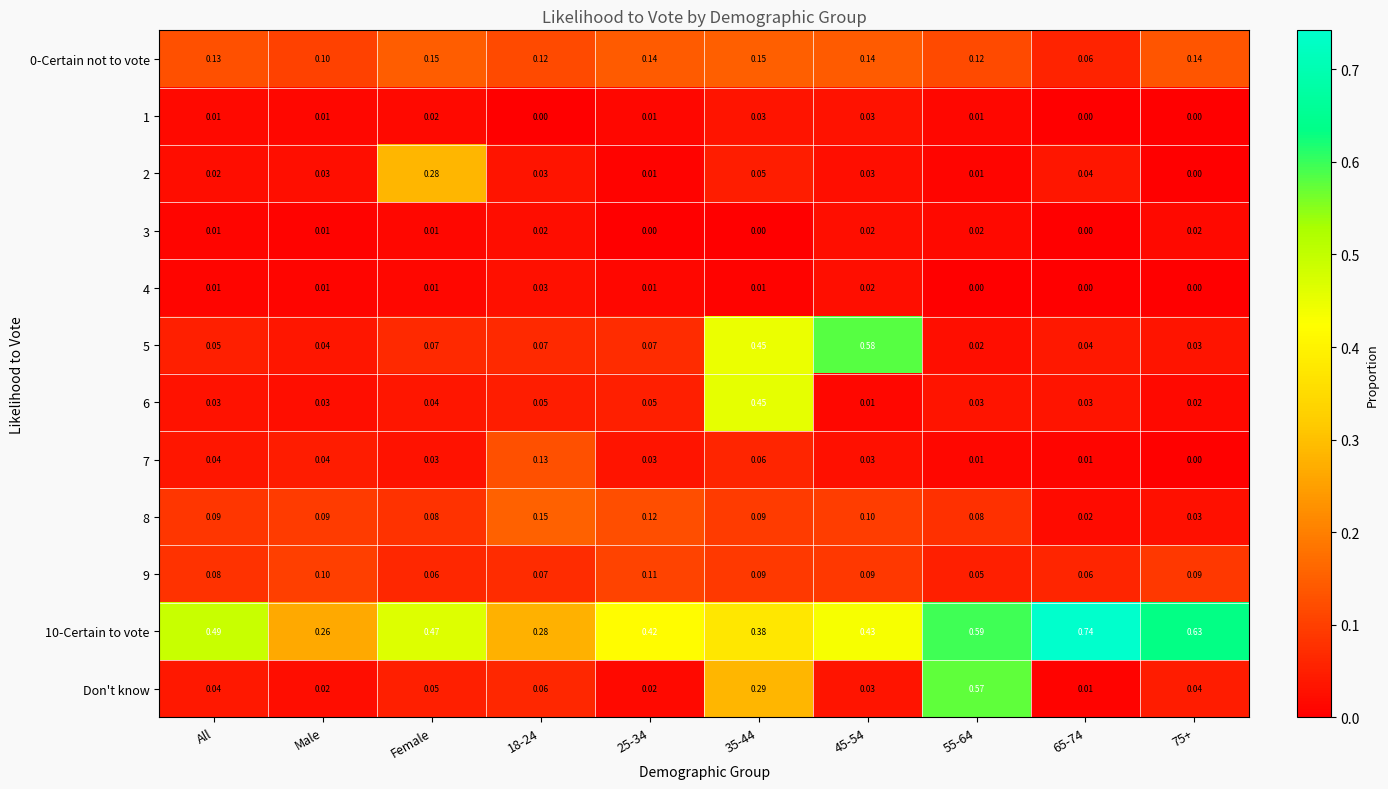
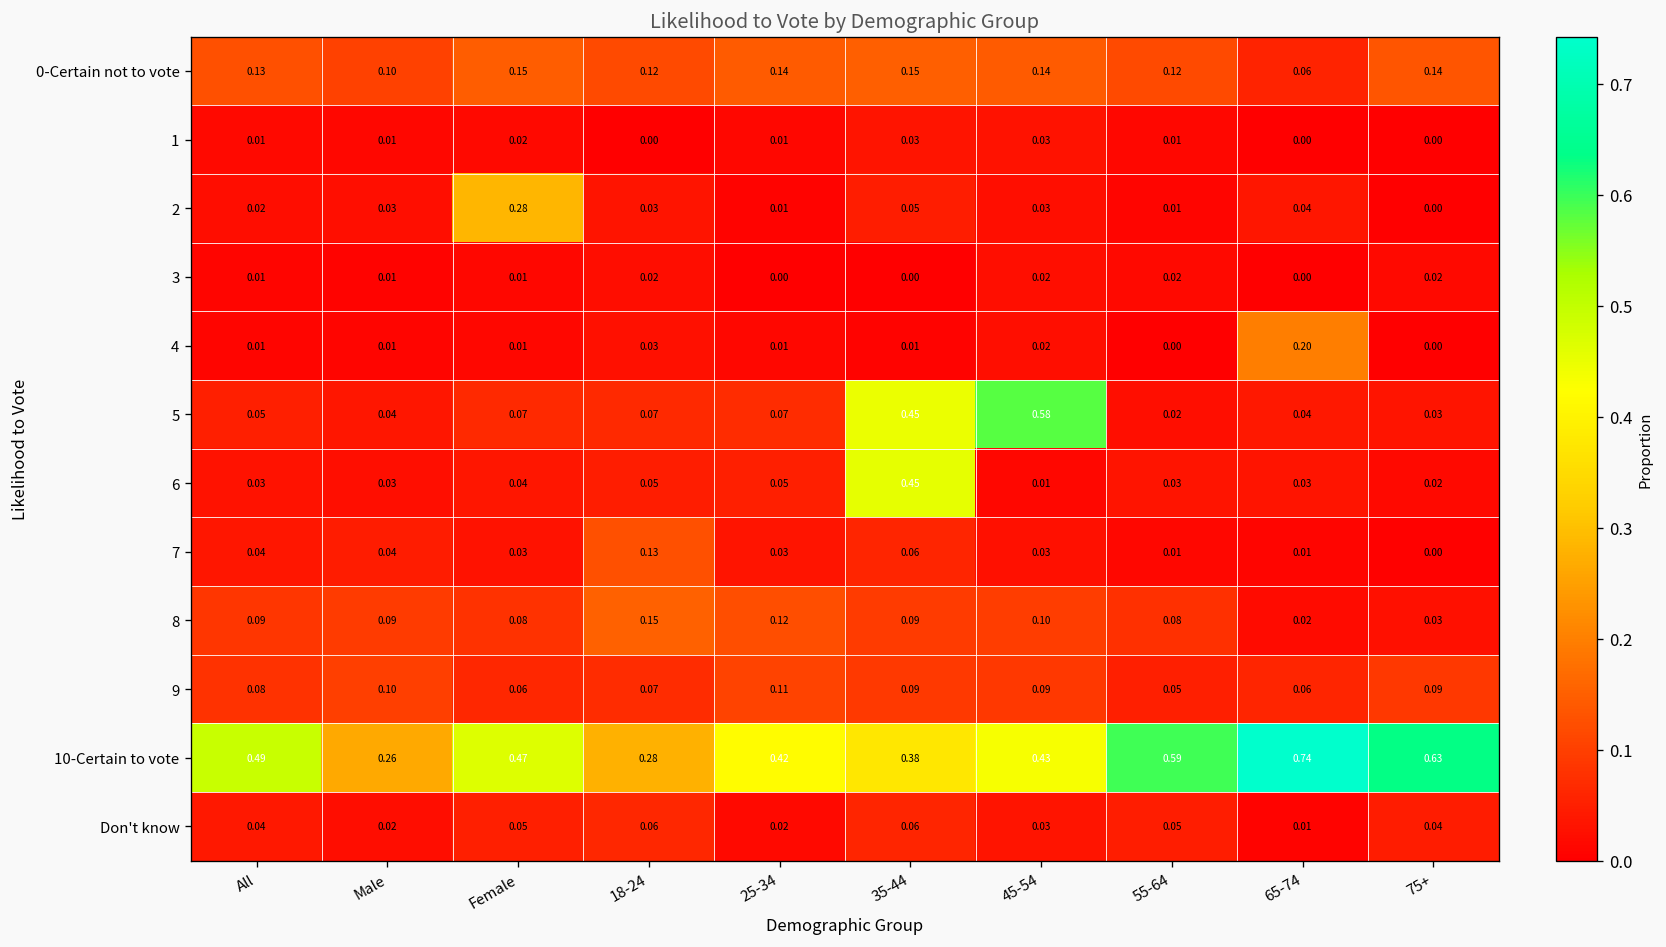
4, 65-74: 0.00 -> 0.20
Don't know, 35-44: 0.29 -> 0.06
Don't know, 55-64: 0.57 -> 0.05
